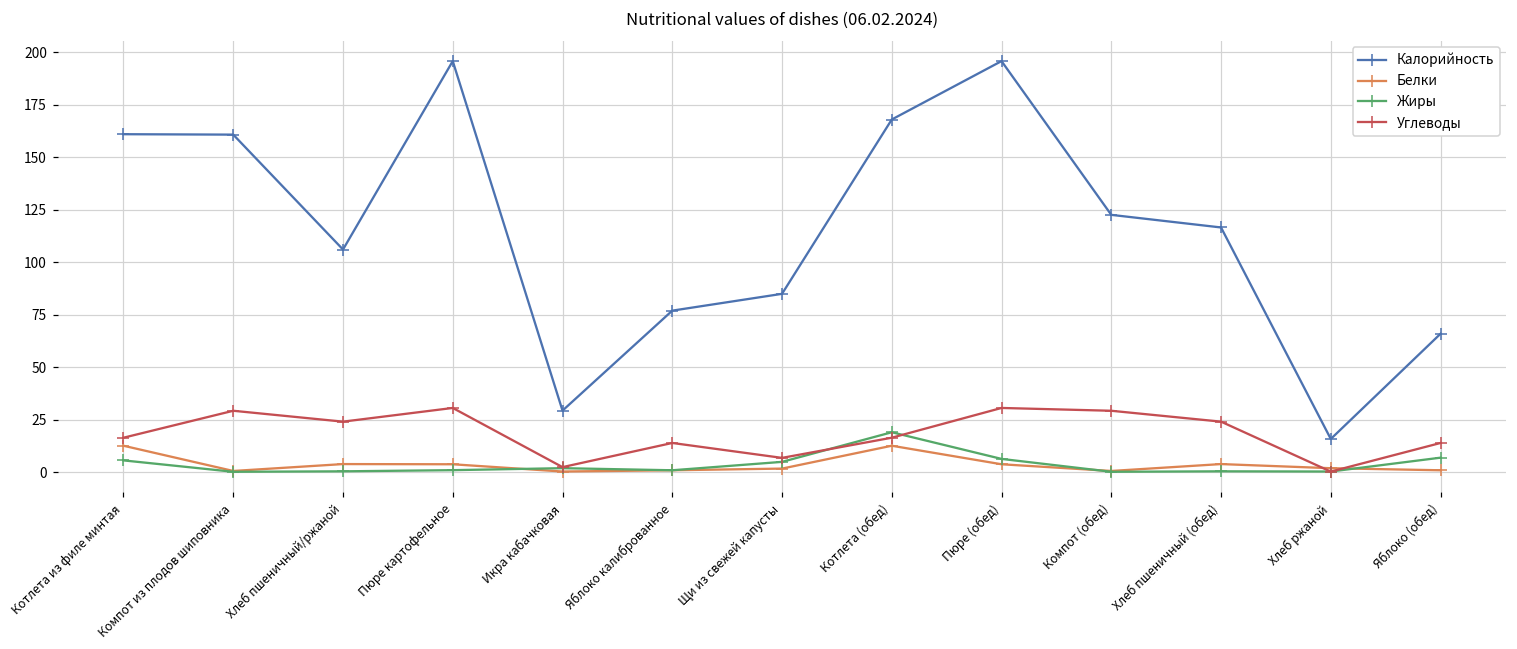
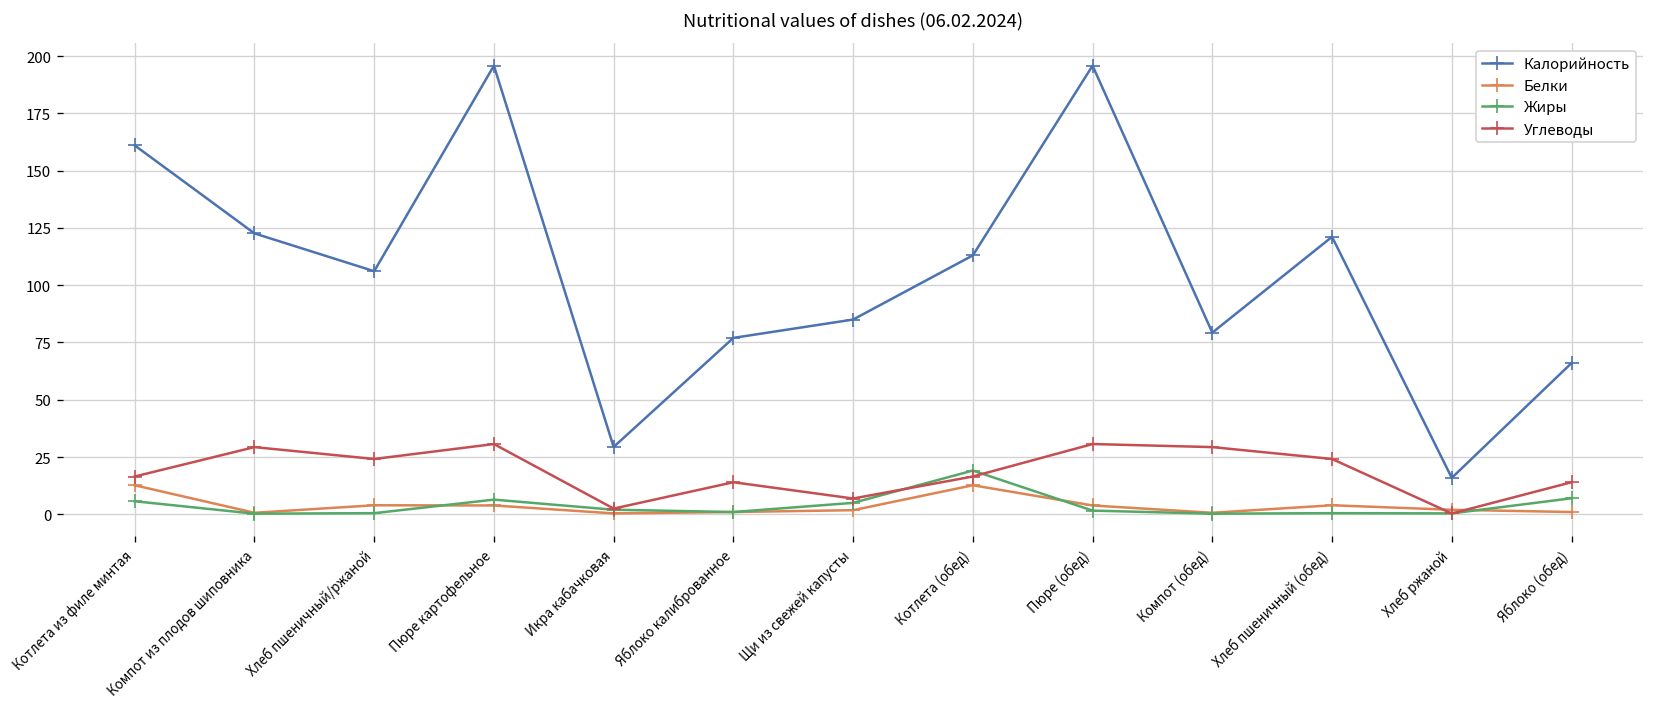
Калорийность, Компот из плодов шиповника: 161 -> 123
Жиры, Пюре картофельное: 1 -> 6
Калорийность, Котлета (обед): 168 -> 113
Жиры, Пюре (обед): 6 -> 2
Калорийность, Компот (обед): 123 -> 79
Калорийность, Хлеб пшеничный (обед): 117 -> 121
